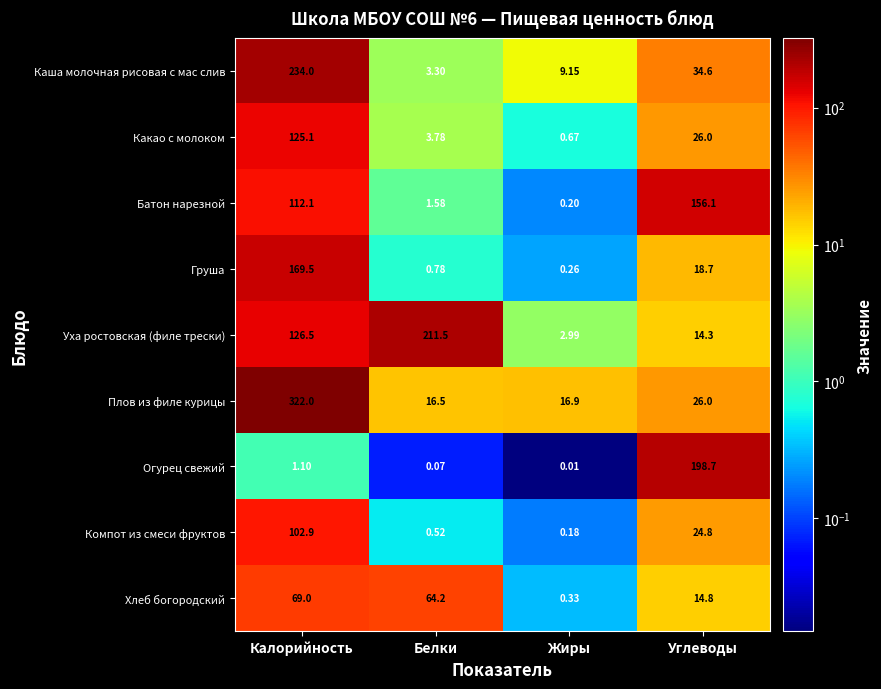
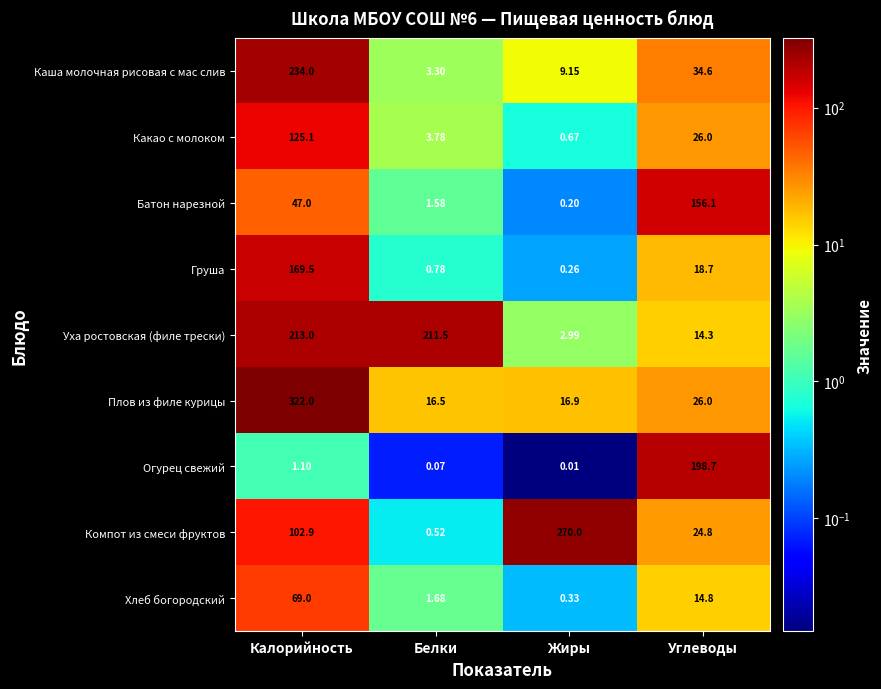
Батон нарезной, Калорийность: 112.1 -> 47.0
Уха ростовская (филе трески), Калорийность: 126.5 -> 213.0
Компот из смеси фруктов, Жиры: 0.18 -> 270.0
Хлеб богородский, Белки: 64.2 -> 1.68
